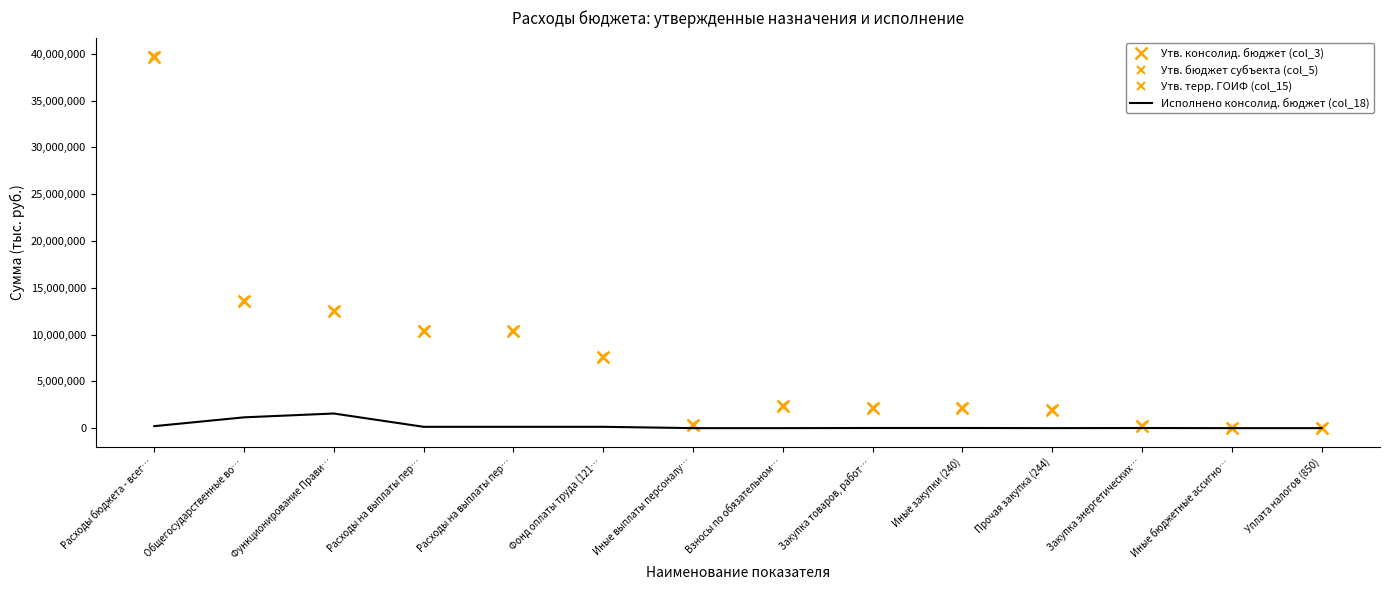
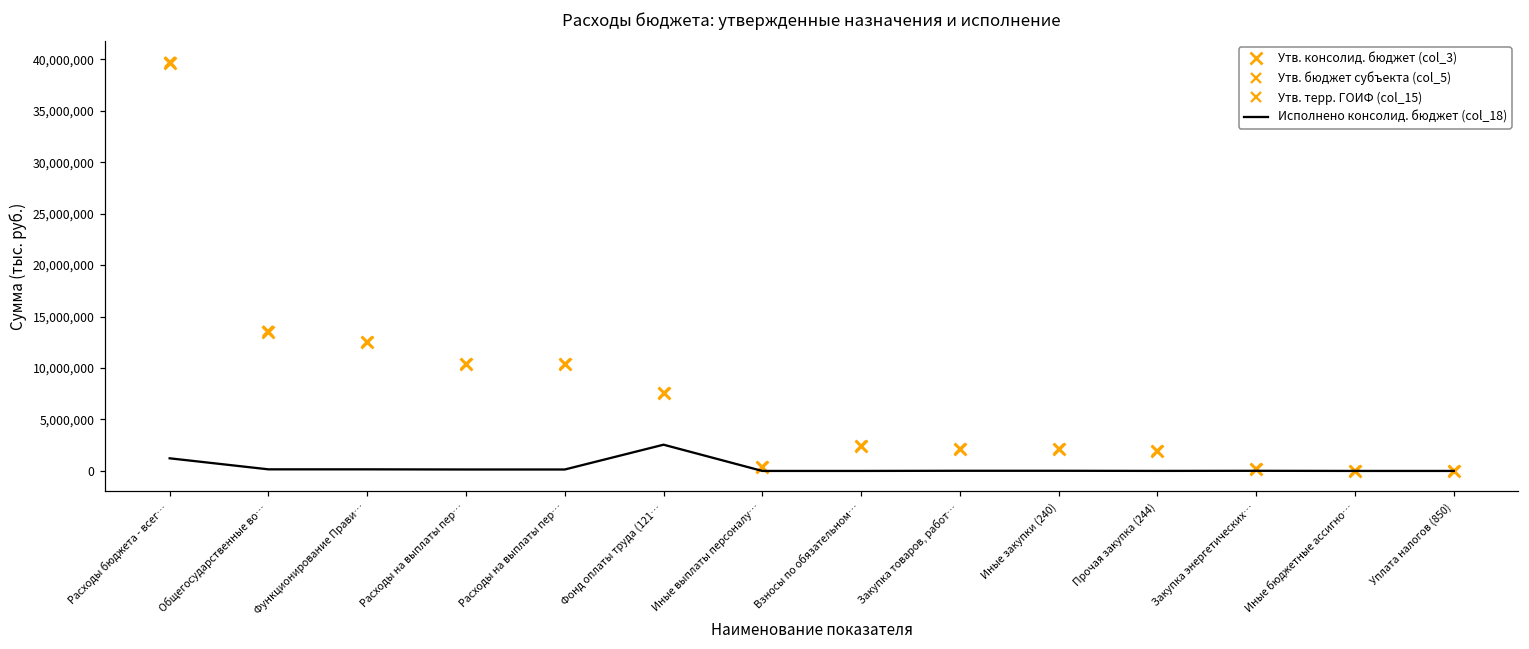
Исполнено консолид. бюджет (col_18), Расходы бюджета - всег…: 0 -> 1,000,000
Исполнено консолид. бюджет (col_18), Общегосударственные во…: 1,000,000 -> 0
Исполнено консолид. бюджет (col_18), Функционирование Прави…: 2,000,000 -> 0
Исполнено консолид. бюджет (col_18), Фонд оплаты труда (121…: 0 -> 3,000,000
